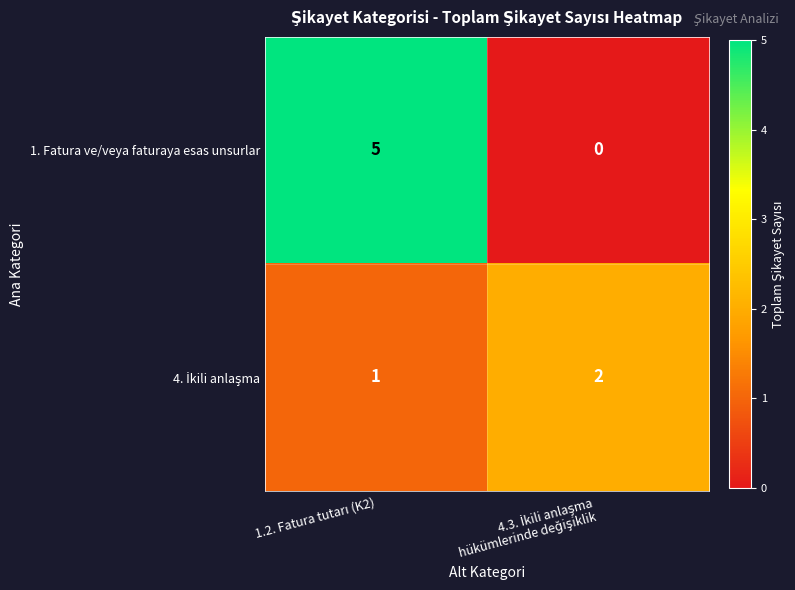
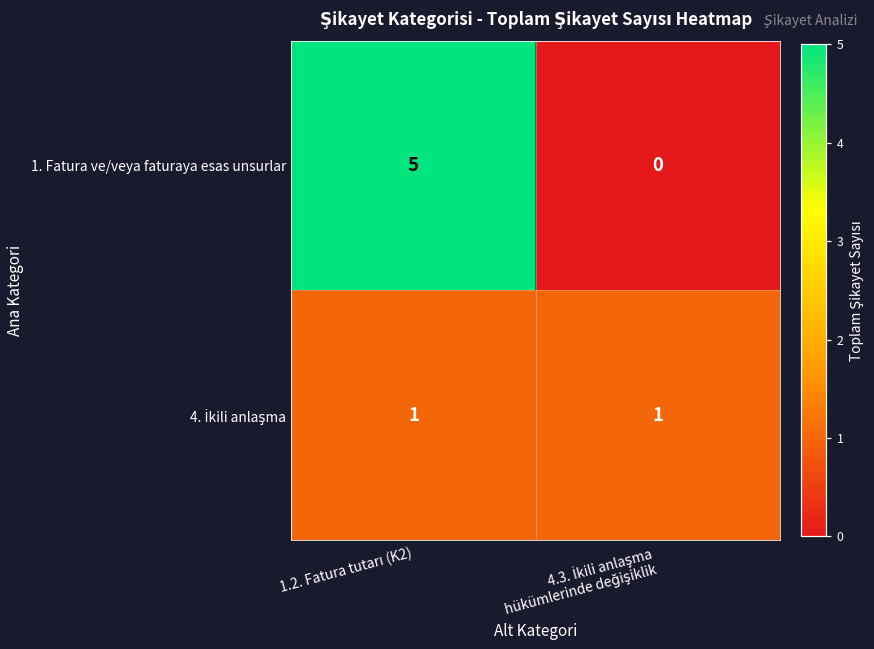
4. İkili anlaşma, 4.3. İkili anlaşma hükümlerinde değişiklik: 2 -> 1
